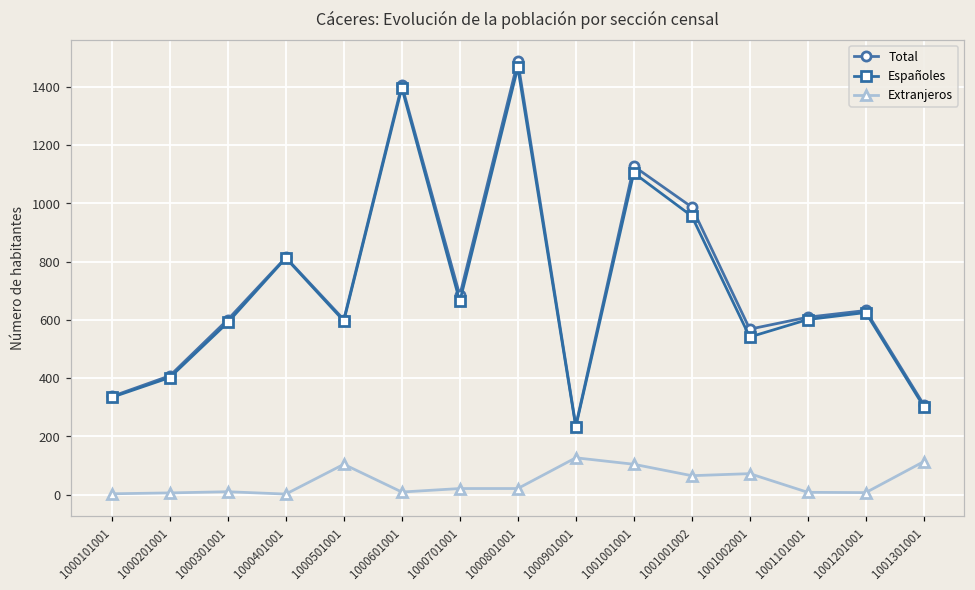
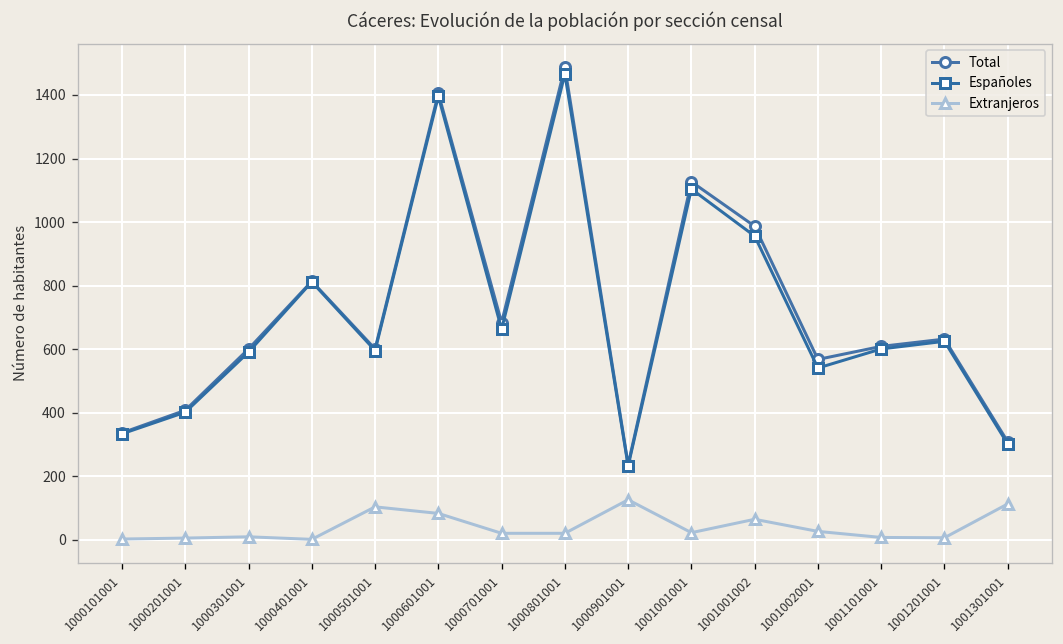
Extranjeros, 1000601001: 10 -> 80
Extranjeros, 1001001001: 100 -> 20
Extranjeros, 1001002001: 70 -> 30
